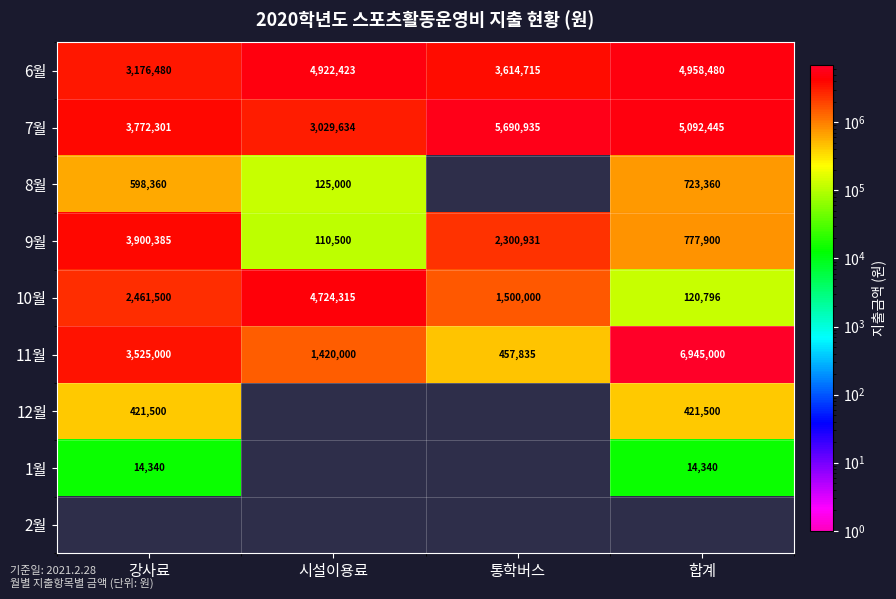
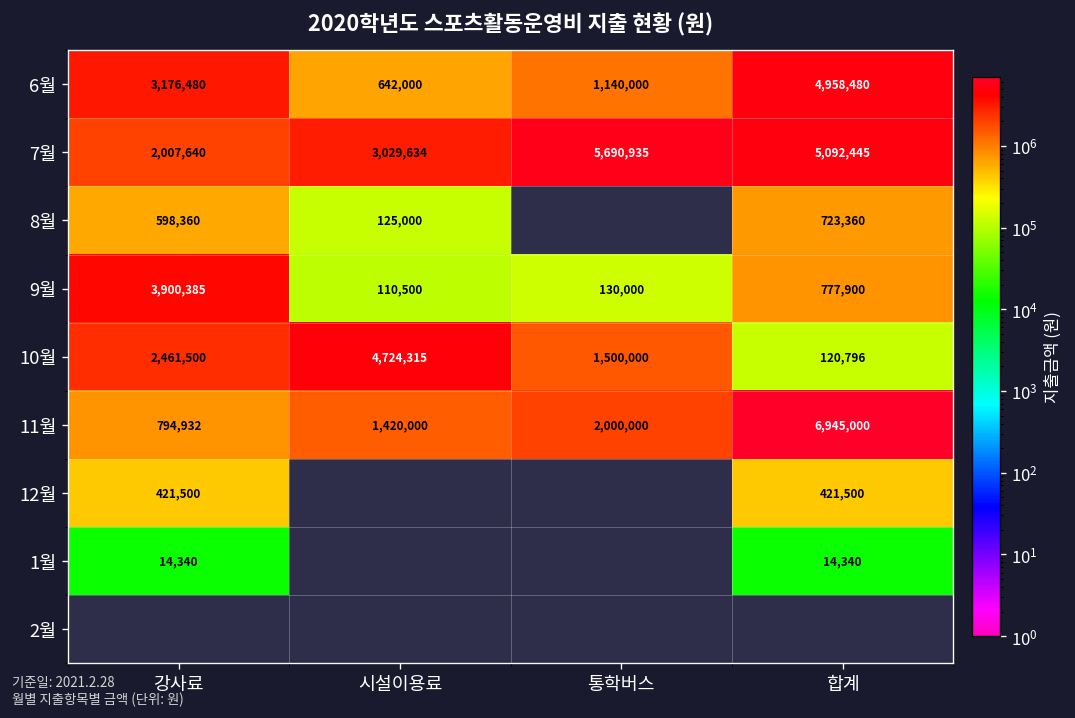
6월, 시설이용료: 4,922,423 -> 642,000
6월, 통학버스: 3,614,715 -> 1,140,000
7월, 강사료: 3,772,301 -> 2,007,640
9월, 통학버스: 2,300,931 -> 130,000
11월, 강사료: 3,525,000 -> 794,932
11월, 통학버스: 457,835 -> 2,000,000
